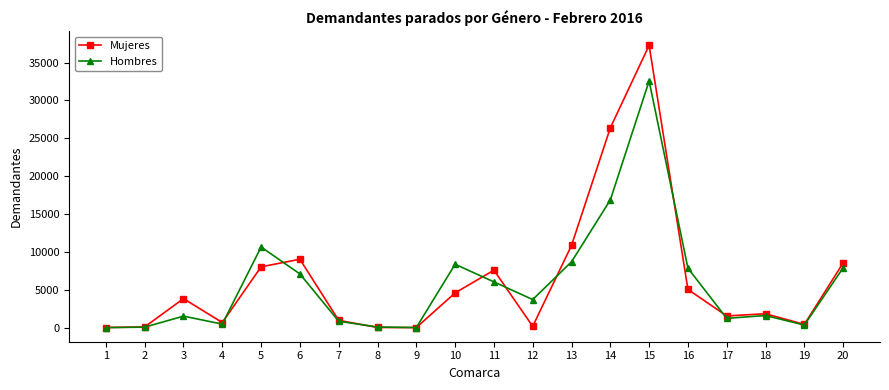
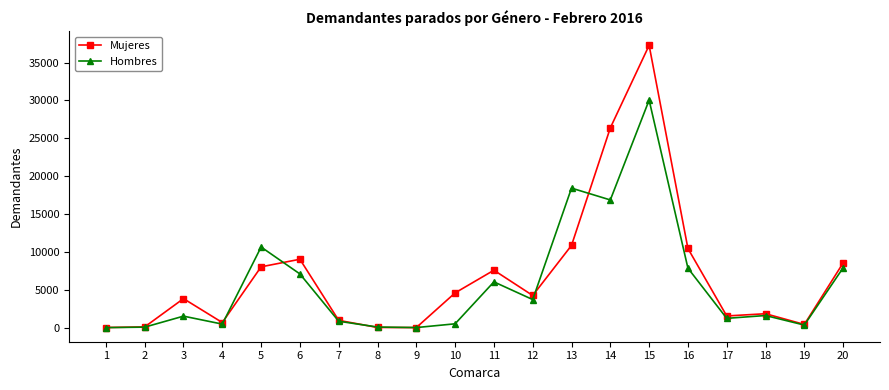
Hombres, 10: 8000 -> 1000
Mujeres, 12: 0 -> 4000
Hombres, 13: 9000 -> 18000
Hombres, 15: 33000 -> 30000
Mujeres, 16: 5000 -> 10000
